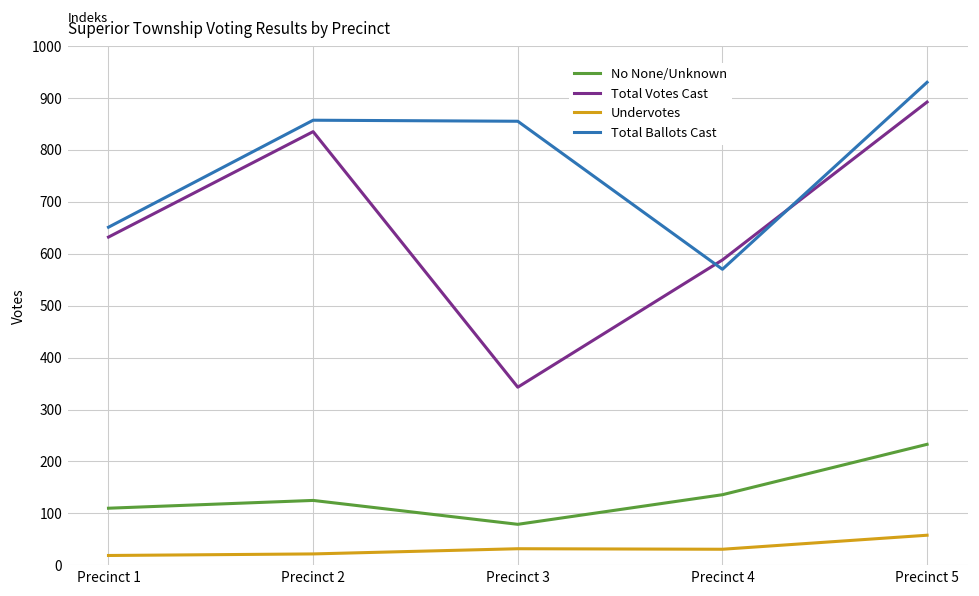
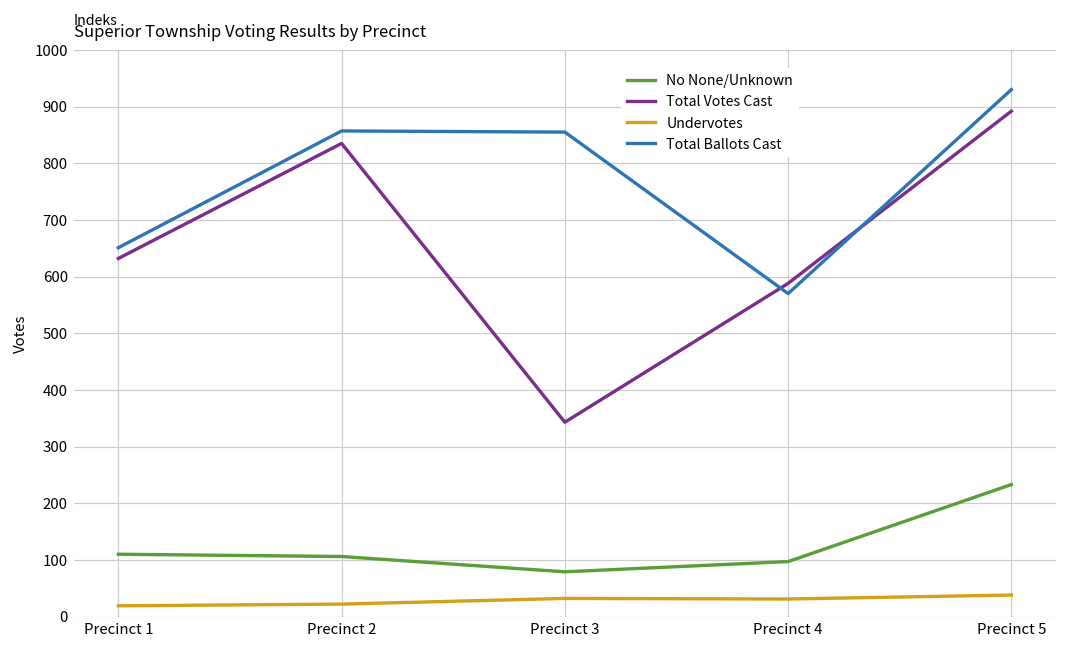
No None/Unknown, Precinct 2: 130 -> 110
No None/Unknown, Precinct 4: 140 -> 100
Undervotes, Precinct 5: 60 -> 40
